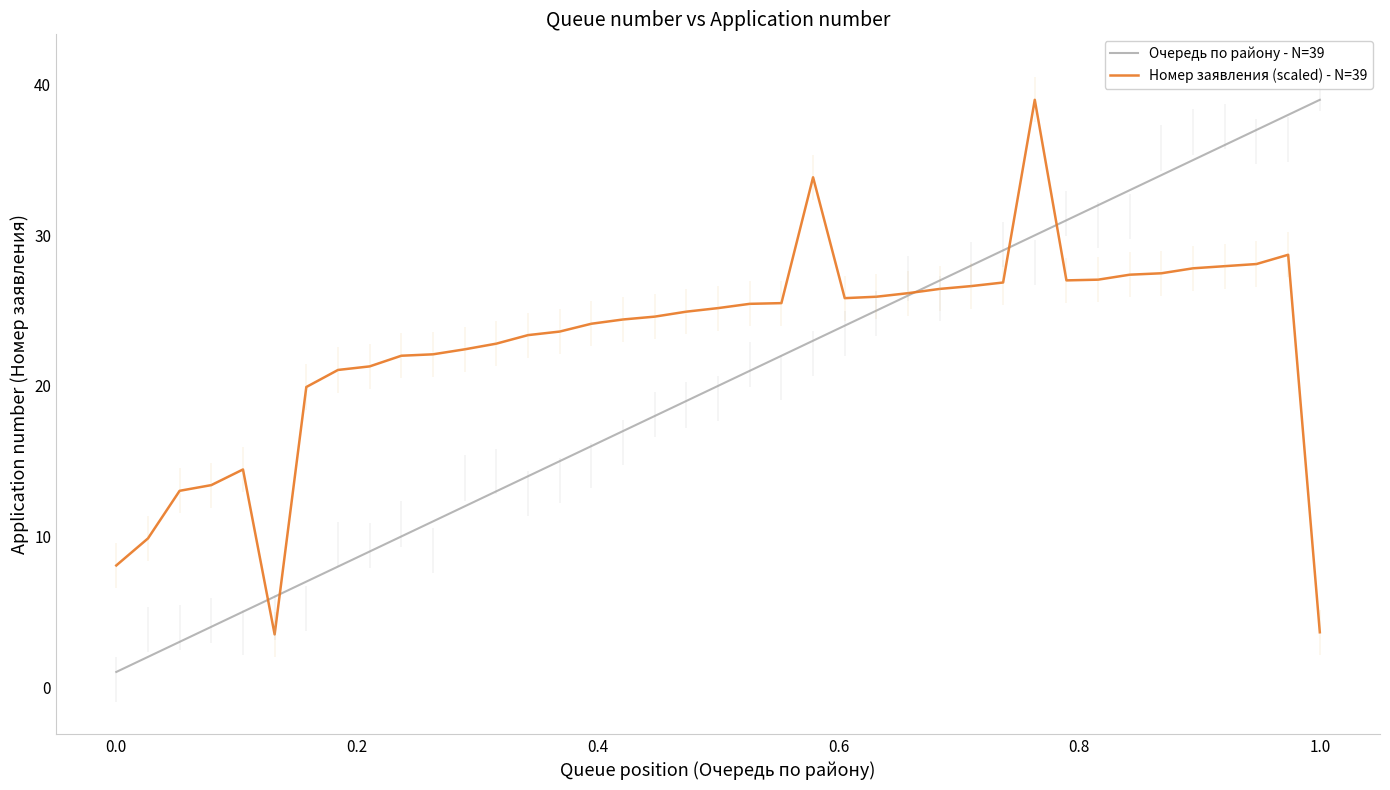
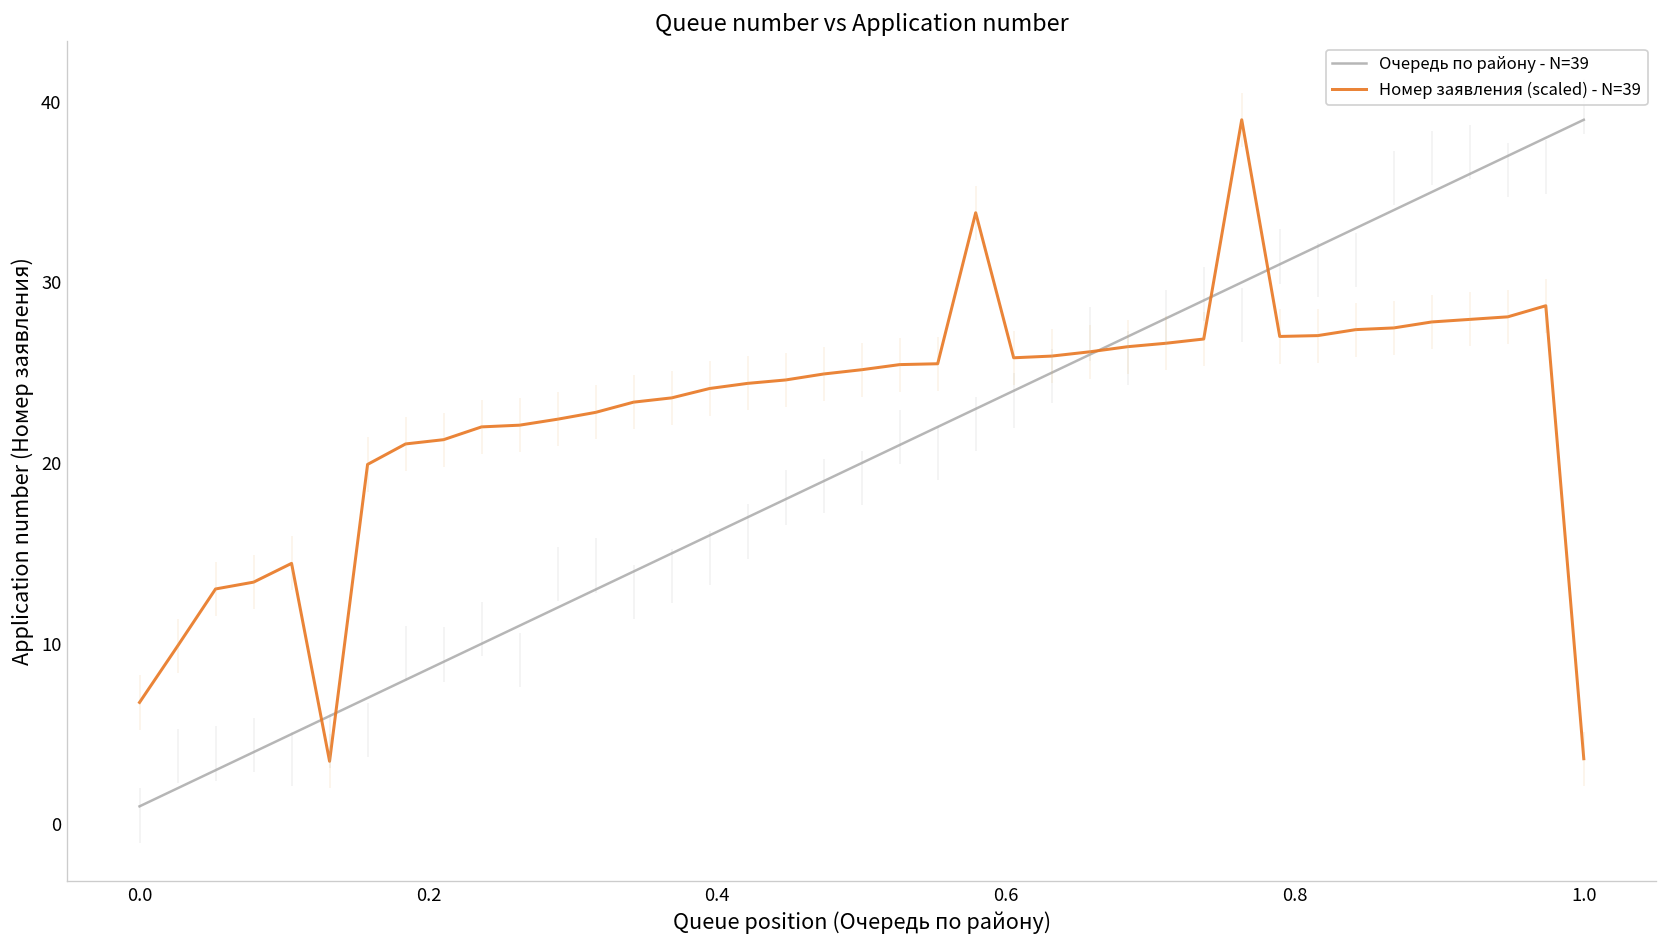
Номер заявления (scaled) - N=39, 0.0: 8.1 -> 6.8
